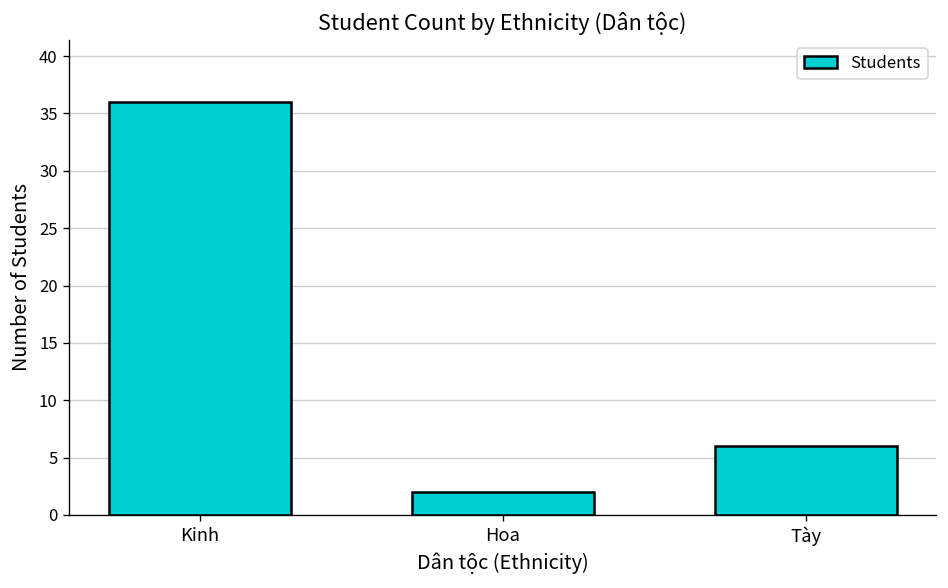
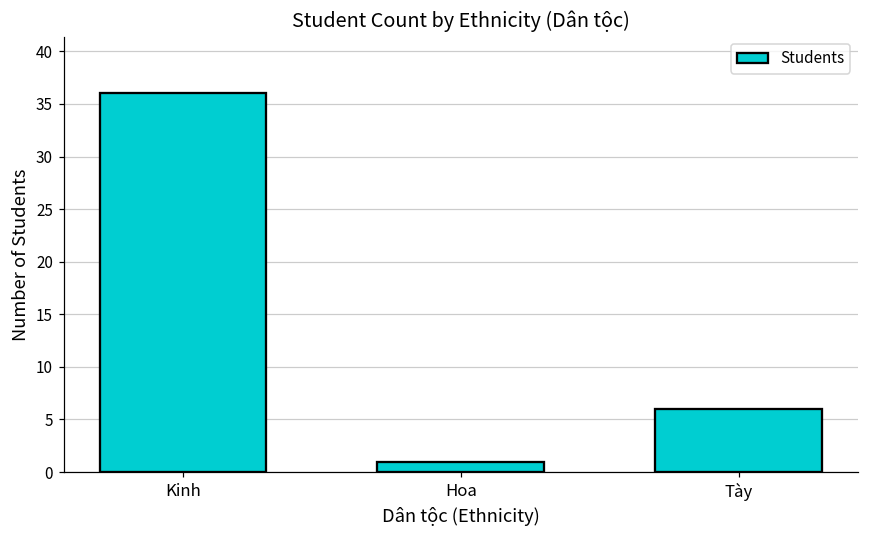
Hoa: 2 -> 1
